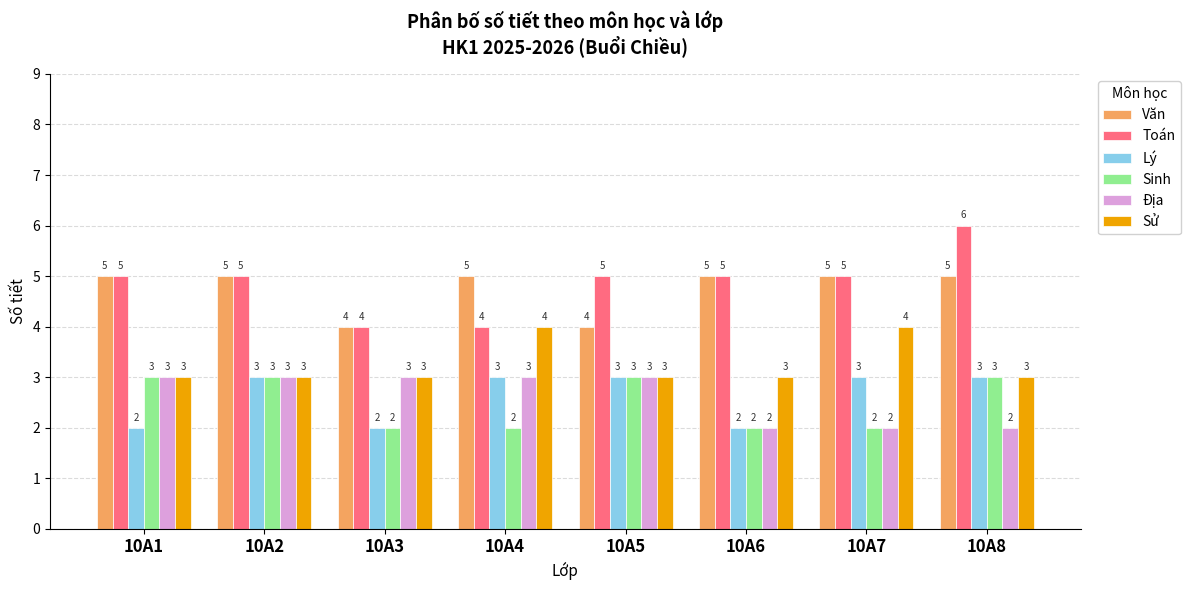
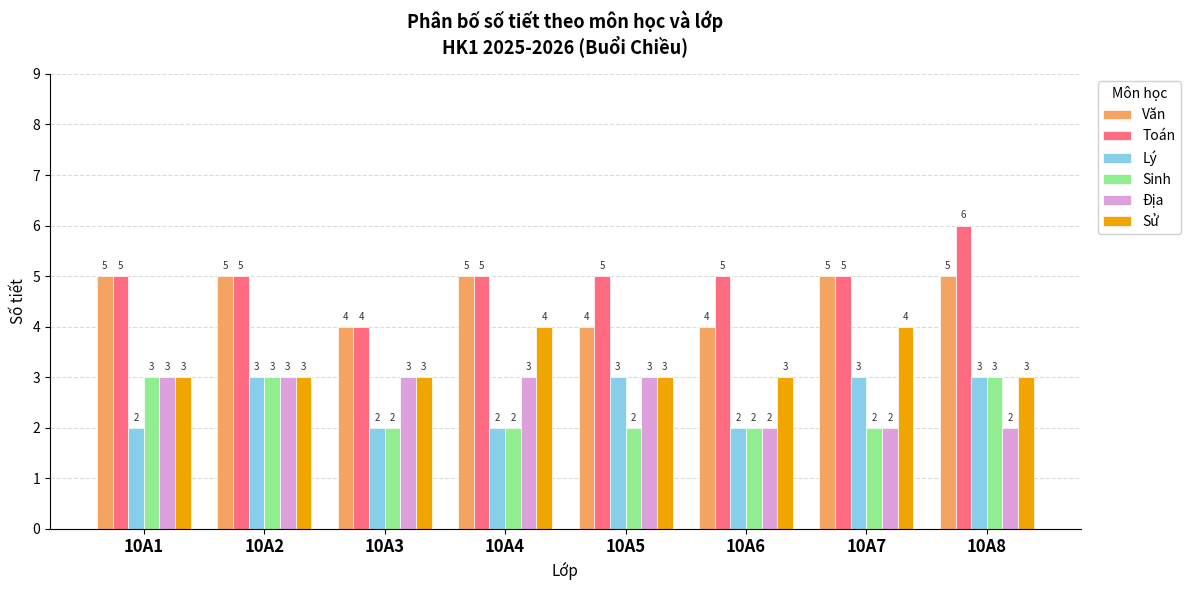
Toán, 10A4: 4 -> 5
Lý, 10A4: 3 -> 2
Sinh, 10A5: 3 -> 2
Văn, 10A6: 5 -> 4
